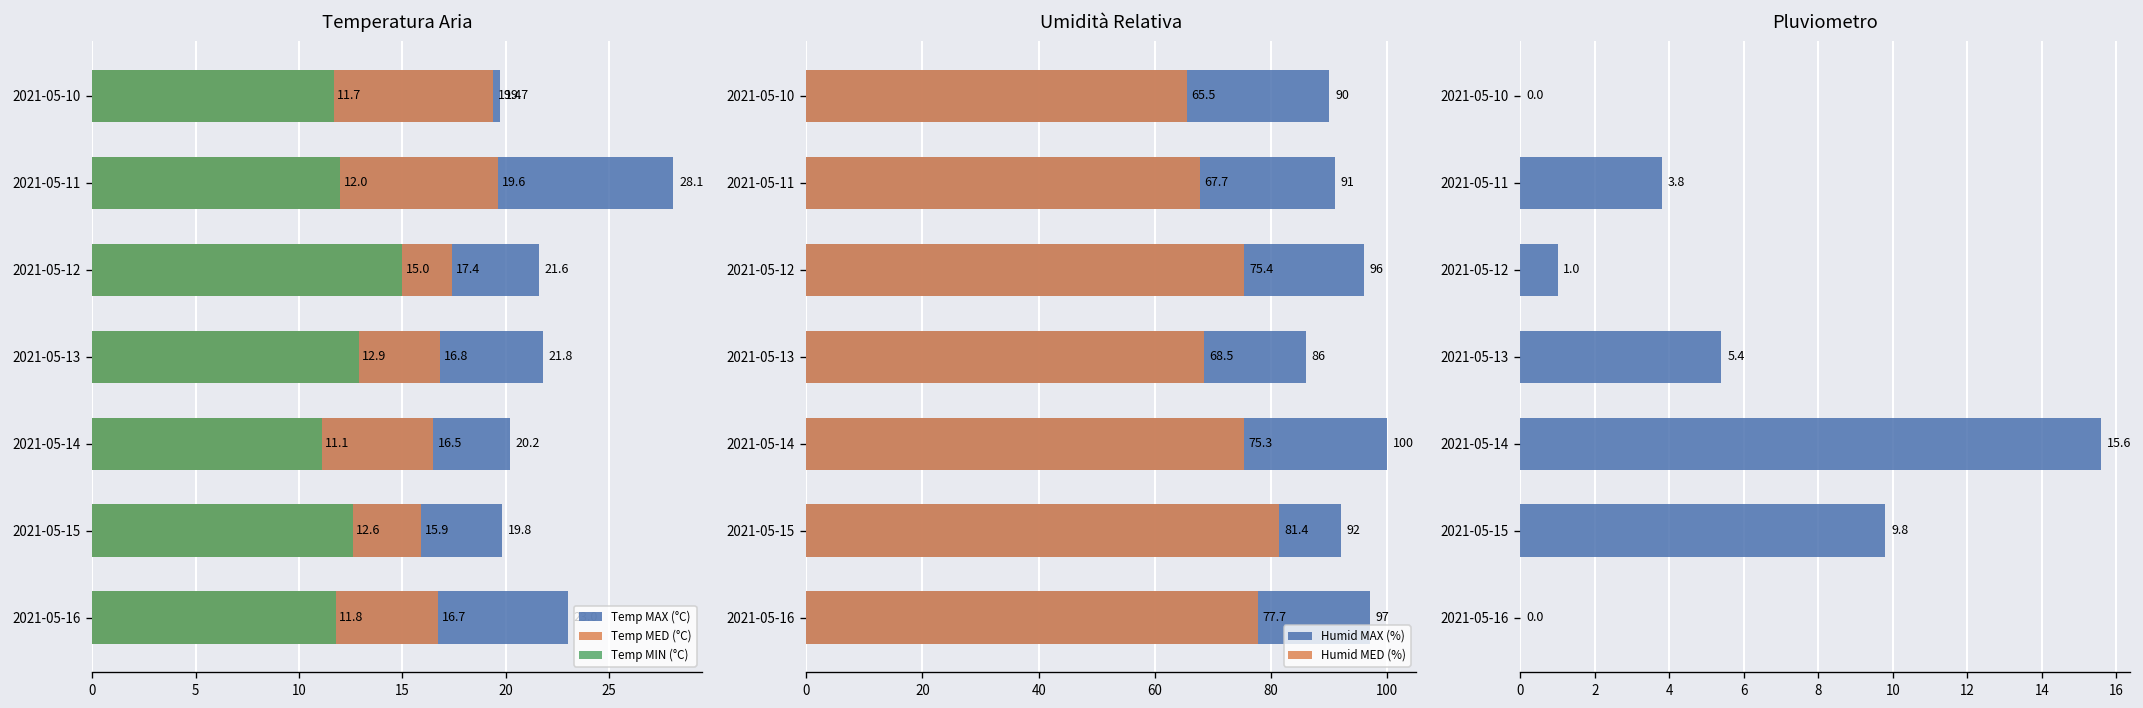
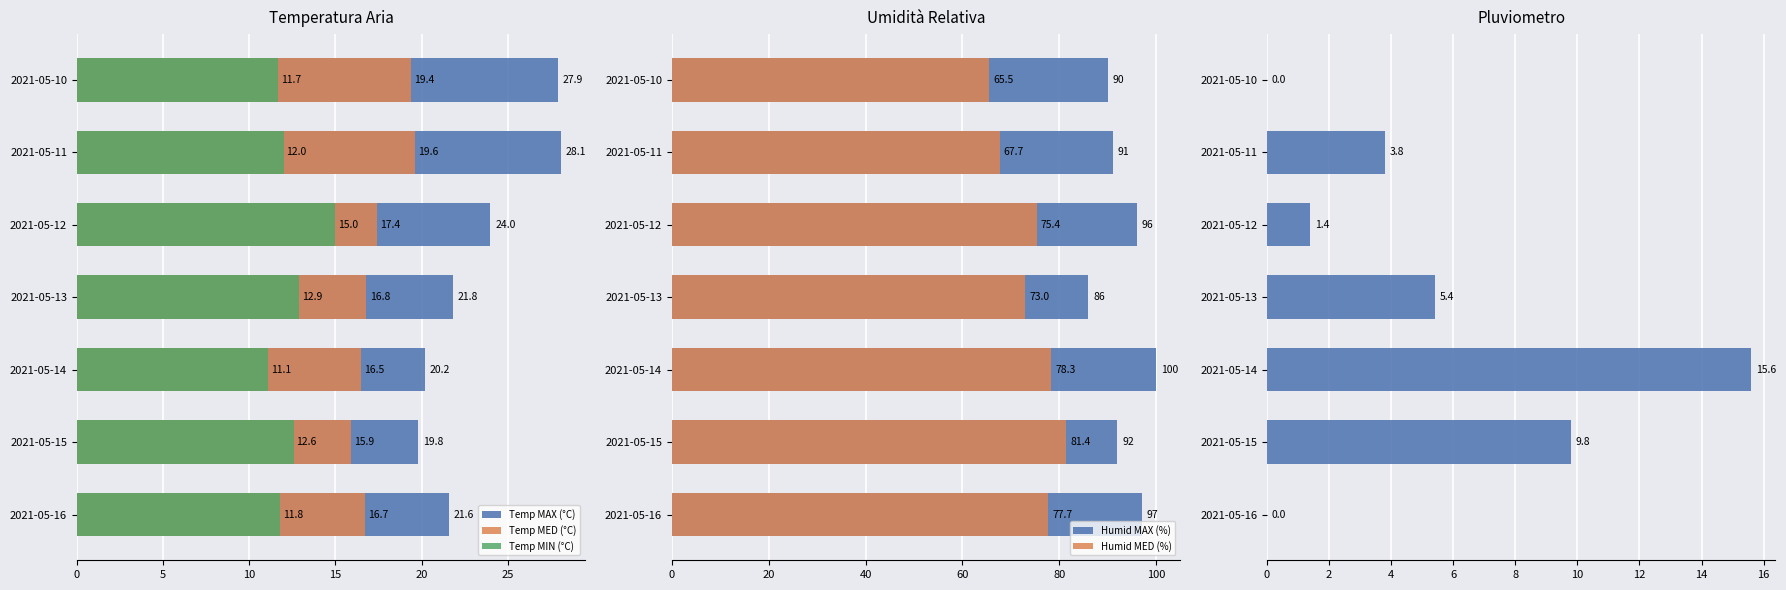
Temperatura Aria, Temp MAX (°C), 2021-05-10: 19.7 -> 27.9
Temperatura Aria, Temp MAX (°C), 2021-05-12: 21.6 -> 24.0
Temperatura Aria, Temp MAX (°C), 2021-05-16: 23.0 -> 21.6
Umidità Relativa, Humid MED (%), 2021-05-13: 68.5 -> 73.0
Umidità Relativa, Humid MED (%), 2021-05-14: 75.3 -> 78.3
Pluviometro, 2021-05-12: 1.0 -> 1.4
